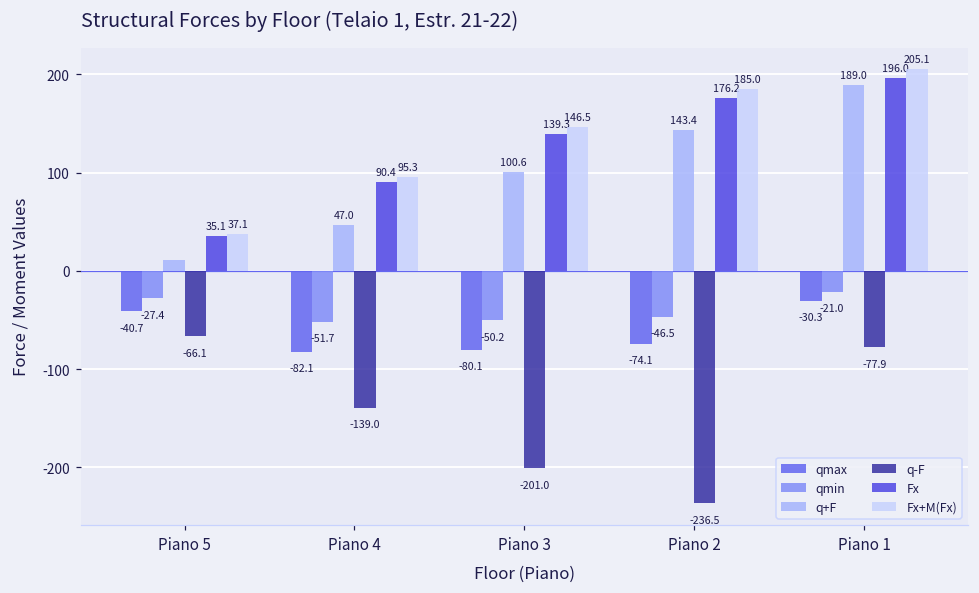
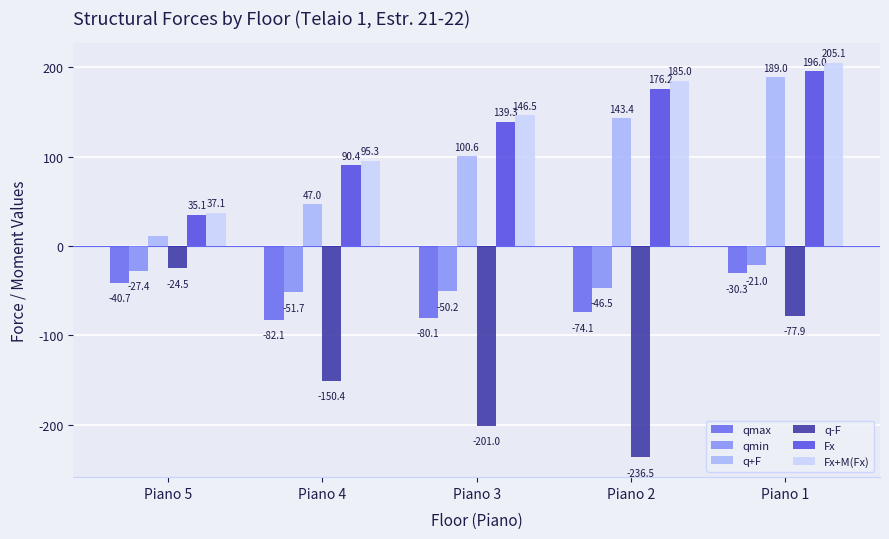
q-F, Piano 5: -66.1 -> -24.5
q-F, Piano 4: -139.0 -> -150.4
